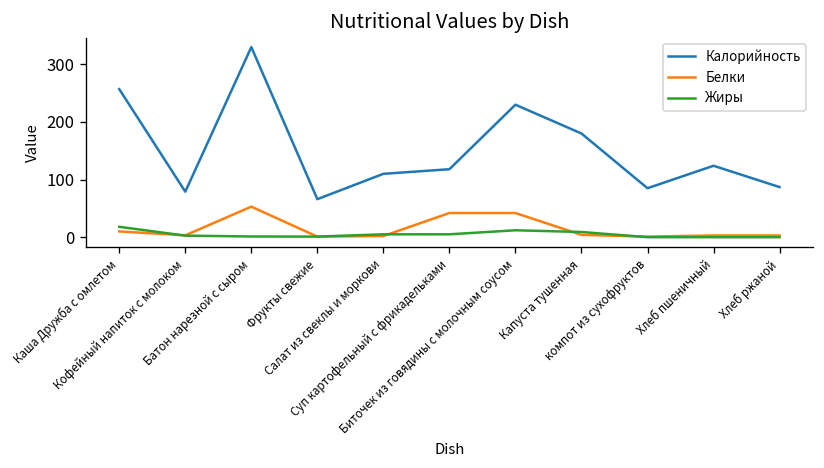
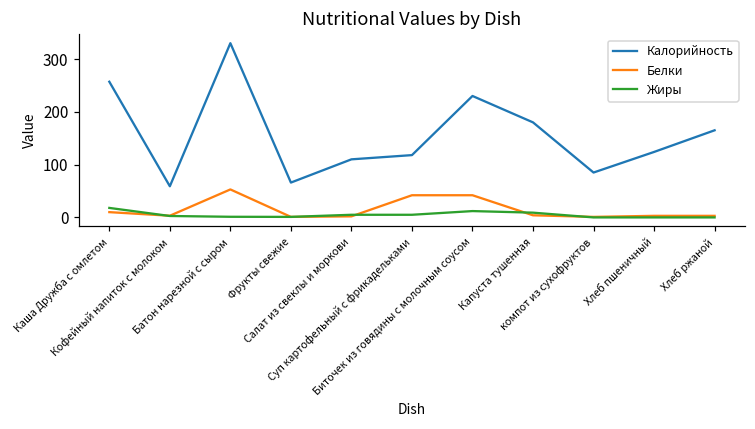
Калорийность, Кофейный напиток с молоком: 80 -> 60
Калорийность, Хлеб ржаной: 90 -> 170
